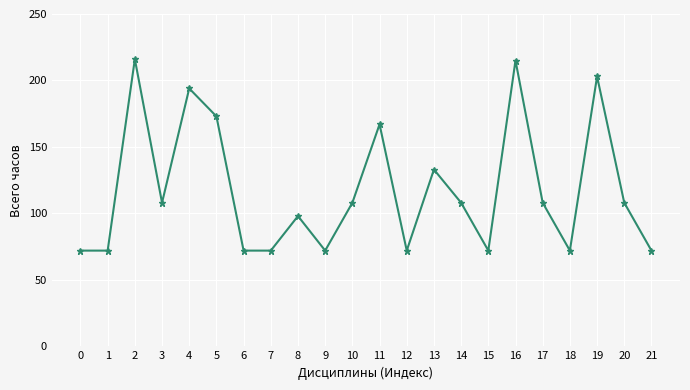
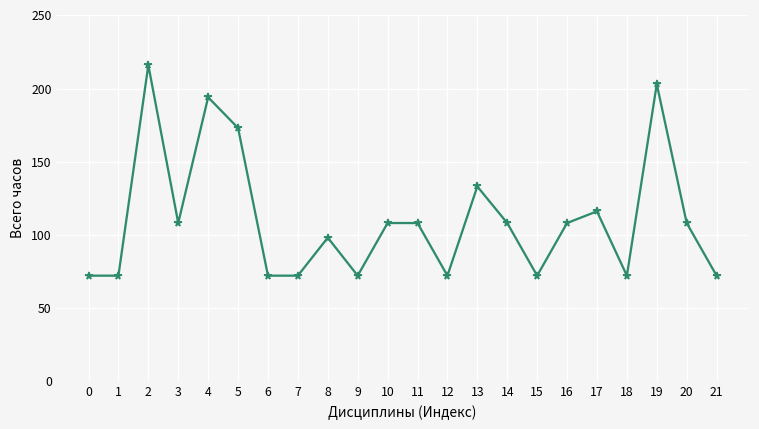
11: 167 -> 108
16: 215 -> 108
17: 108 -> 116
